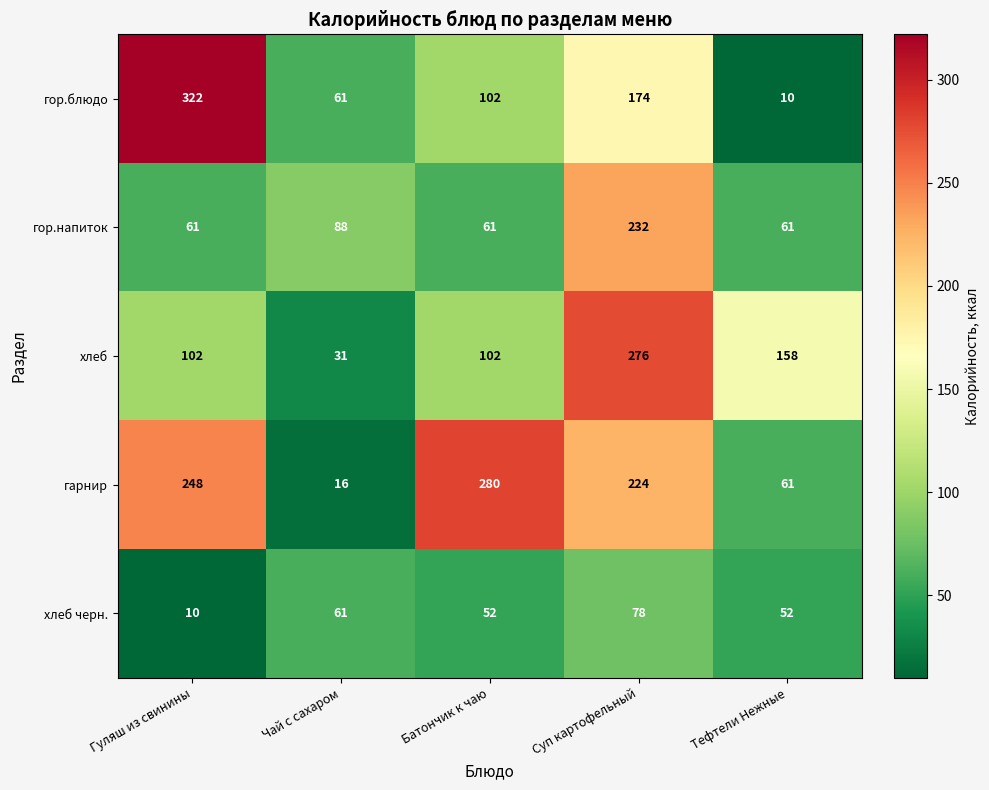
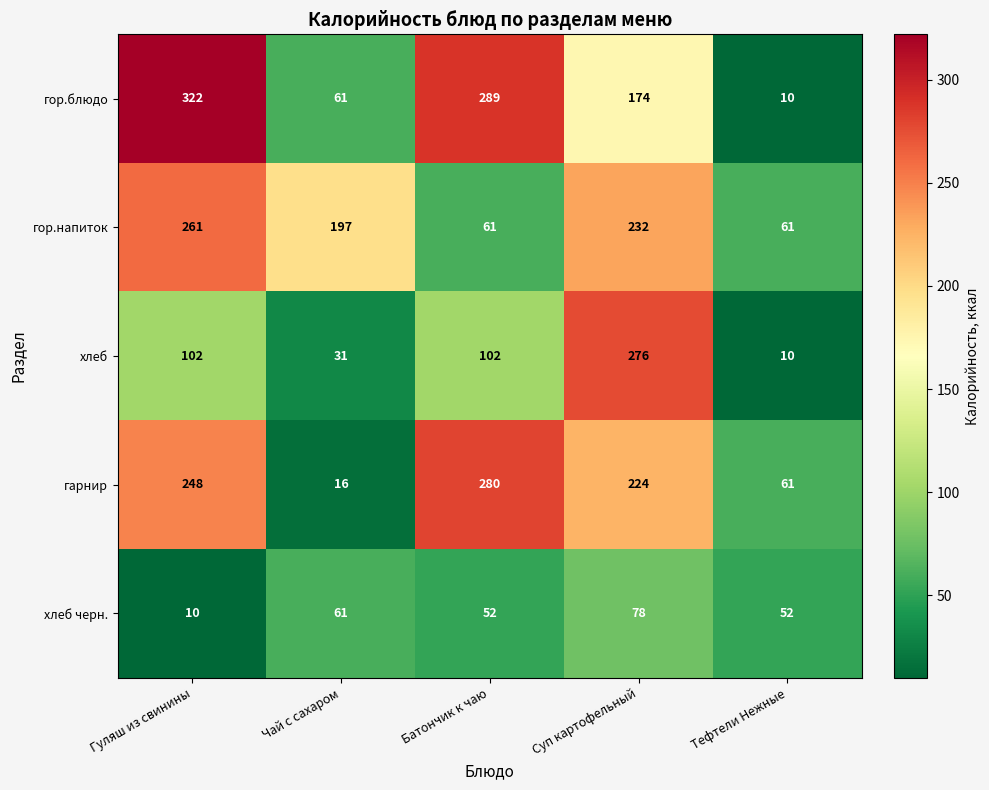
гор.блюдо, Батончик к чаю: 102 -> 289
гор.напиток, Гуляш из свинины: 61 -> 261
гор.напиток, Чай с сахаром: 88 -> 197
хлеб, Тефтели Нежные: 158 -> 10
